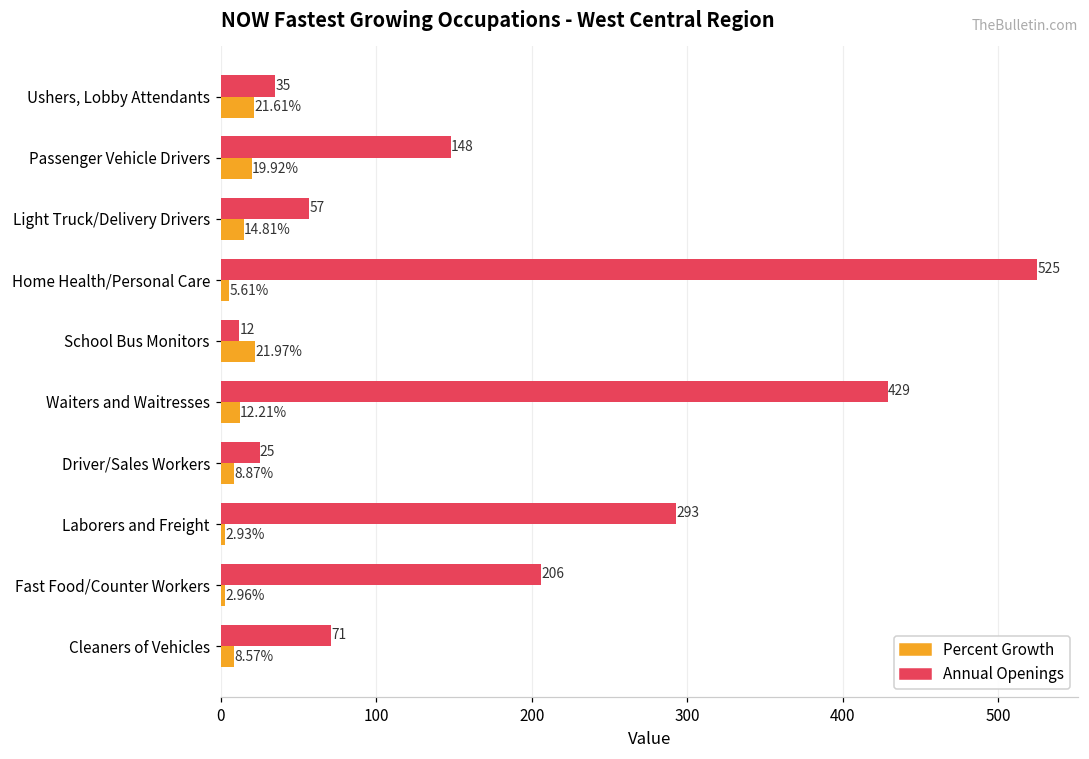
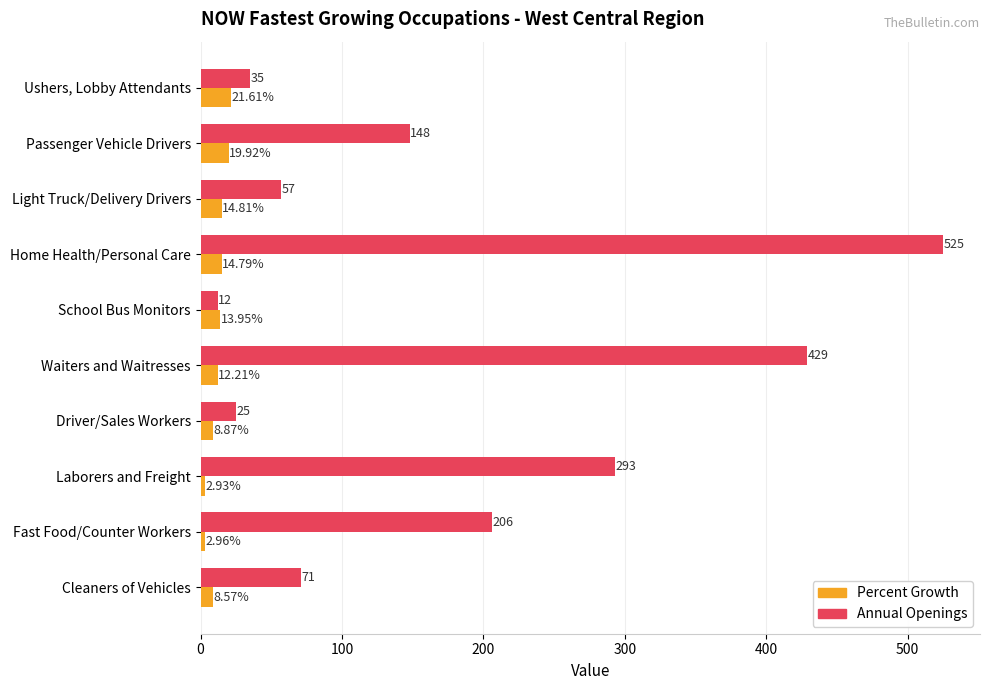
Percent Growth, Home Health/Personal Care: 5.61% -> 14.79%
Percent Growth, School Bus Monitors: 21.97% -> 13.95%
